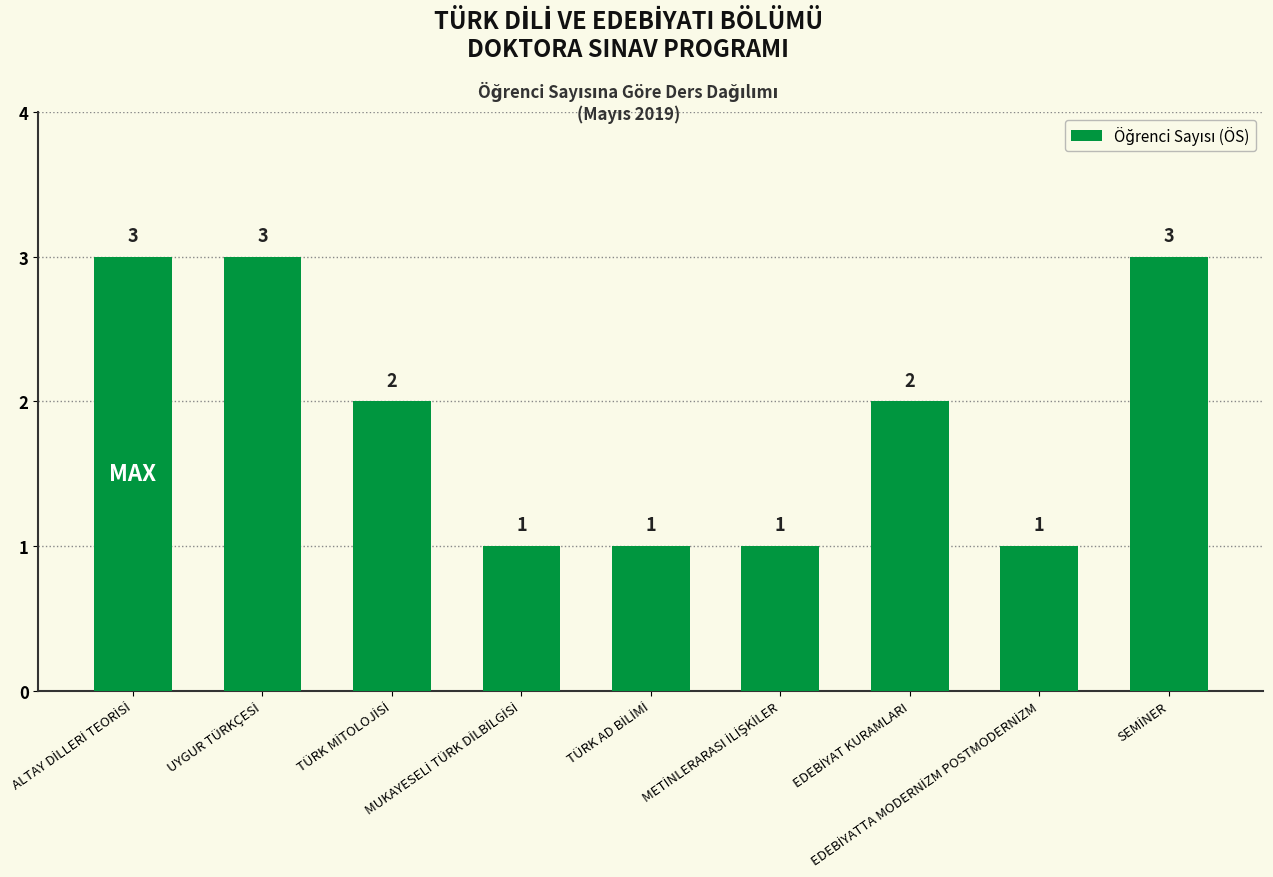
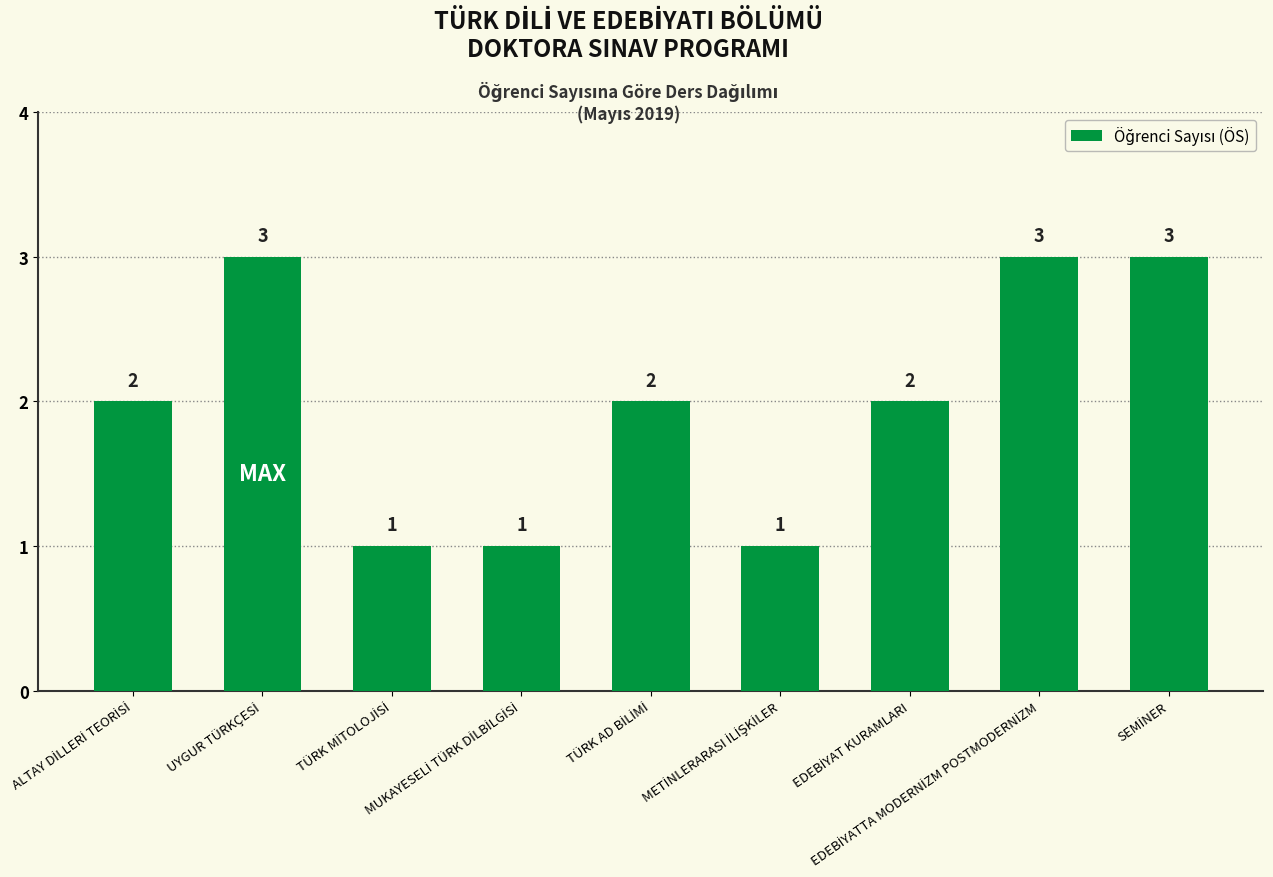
ALTAY DİLLERİ TEORİSİ: 3 -> 2
TÜRK MİTOLOJİSİ: 2 -> 1
TÜRK AD BİLİMİ: 1 -> 2
EDEBİYATTA MODERNİZM POSTMODERNİZM: 1 -> 3
